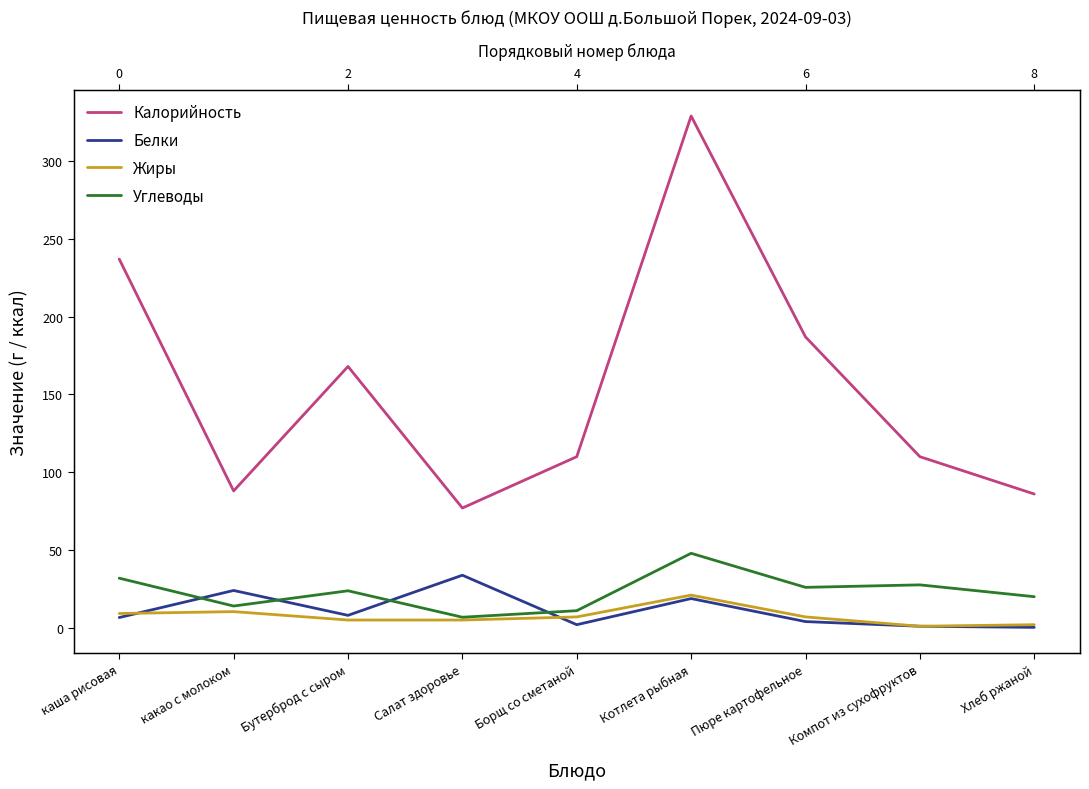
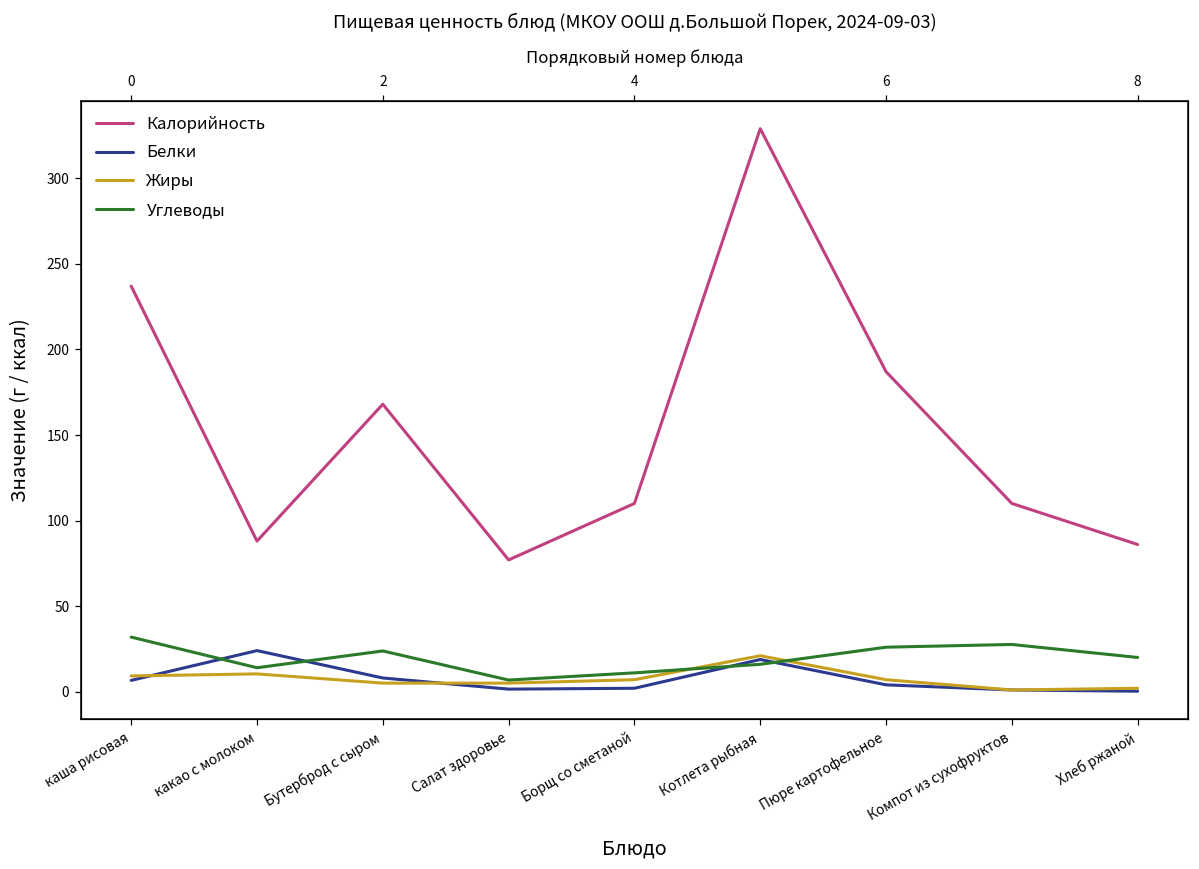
Белки, Салат здоровье: 34 -> 2
Углеводы, Котлета рыбная: 48 -> 16
